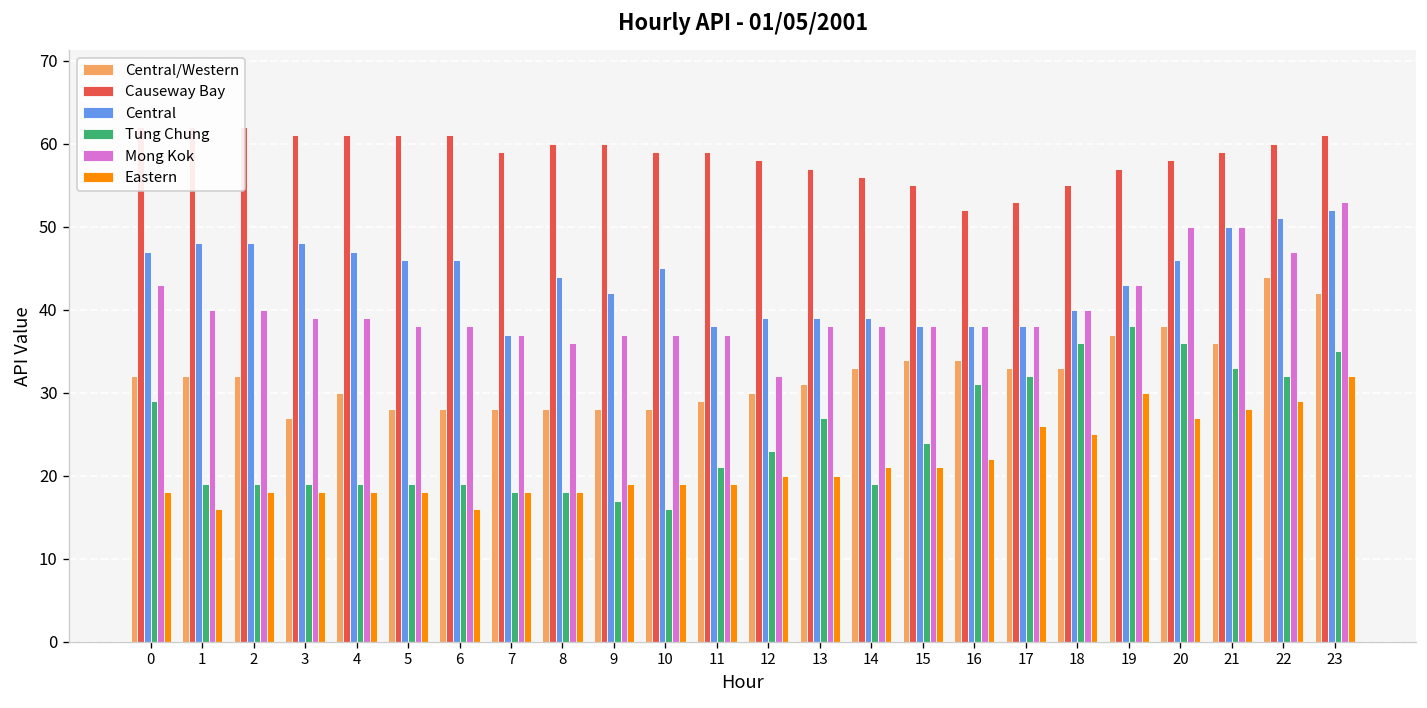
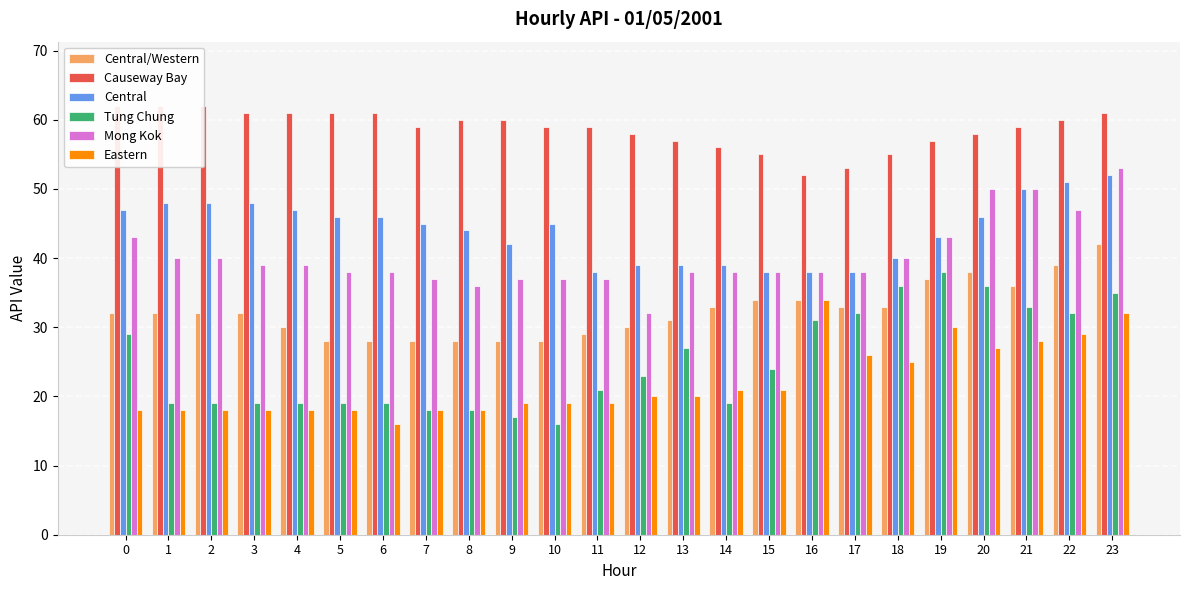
Eastern, 1: 16 -> 18
Central/Western, 3: 27 -> 32
Central, 7: 37 -> 45
Eastern, 16: 22 -> 34
Central/Western, 22: 44 -> 39
